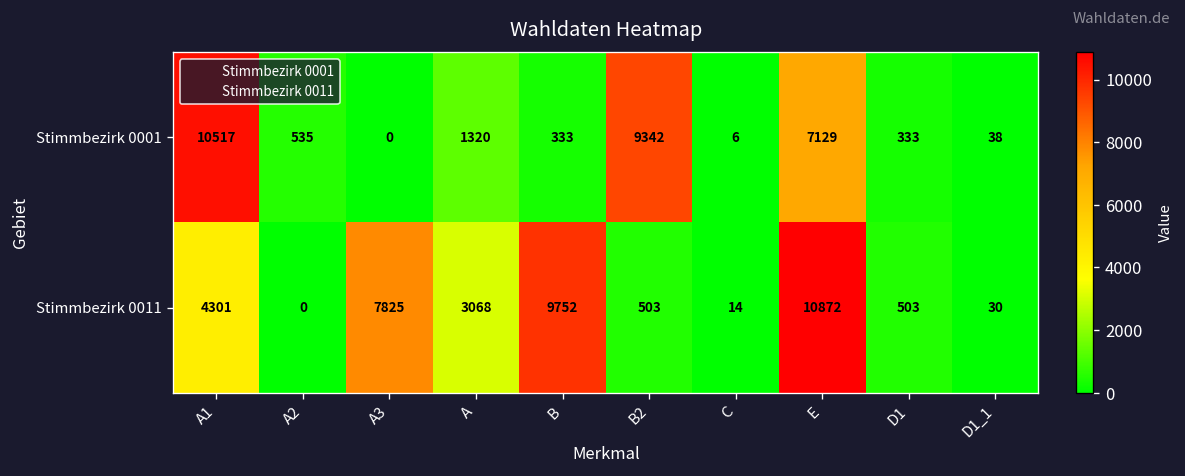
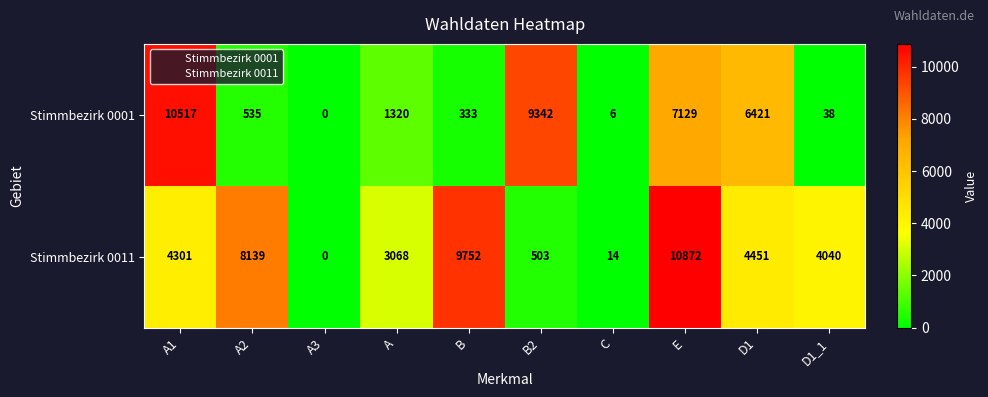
Stimmbezirk 0001, D1: 333 -> 6421
Stimmbezirk 0011, A2: 0 -> 8139
Stimmbezirk 0011, A3: 7825 -> 0
Stimmbezirk 0011, D1: 503 -> 4451
Stimmbezirk 0011, D1_1: 30 -> 4040
